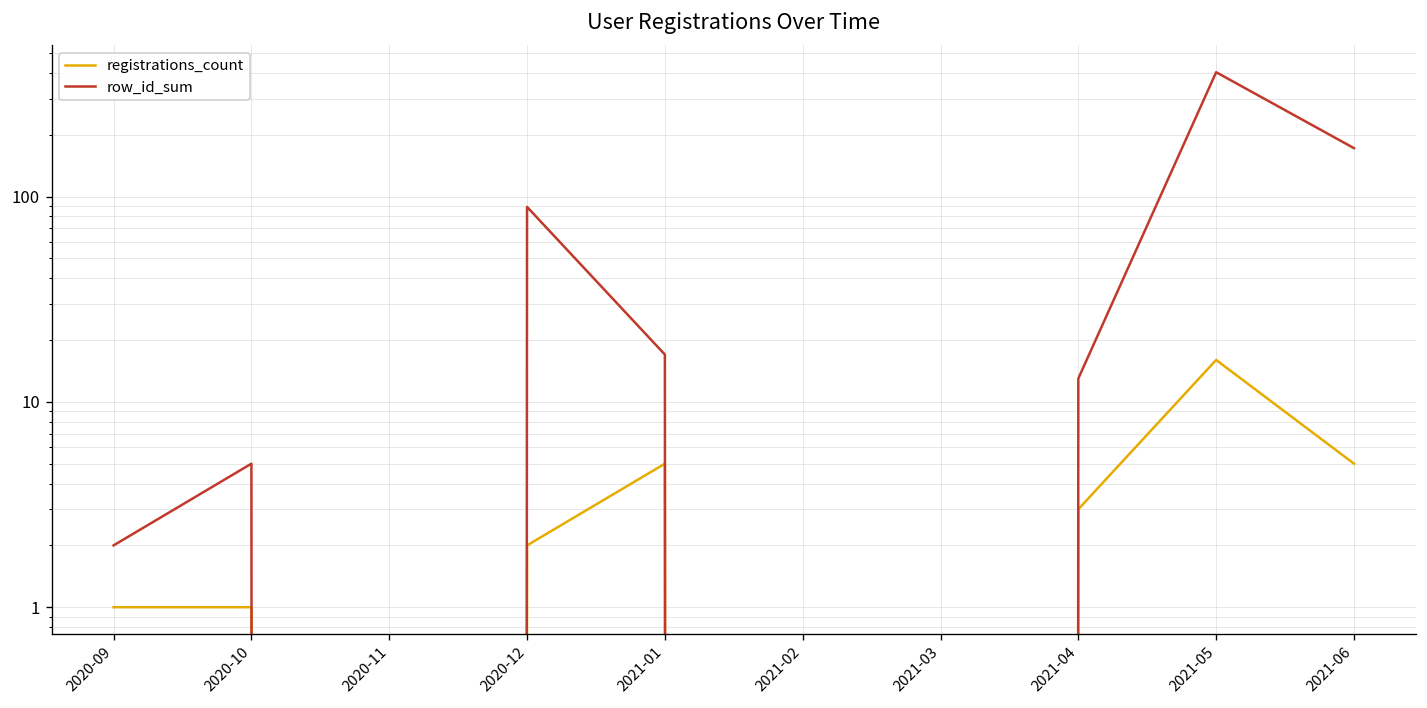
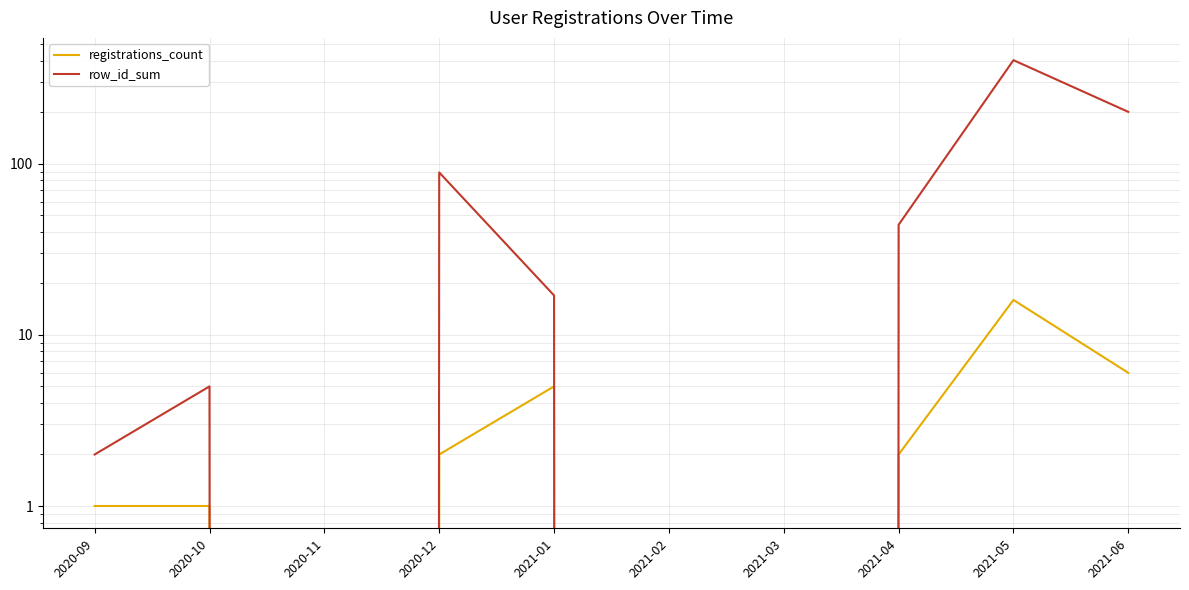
registrations_count, 2021-04: 3 -> 2
row_id_sum, 2021-04: 13 -> 44
registrations_count, 2021-06: 5 -> 6
row_id_sum, 2021-06: 170 -> 200
